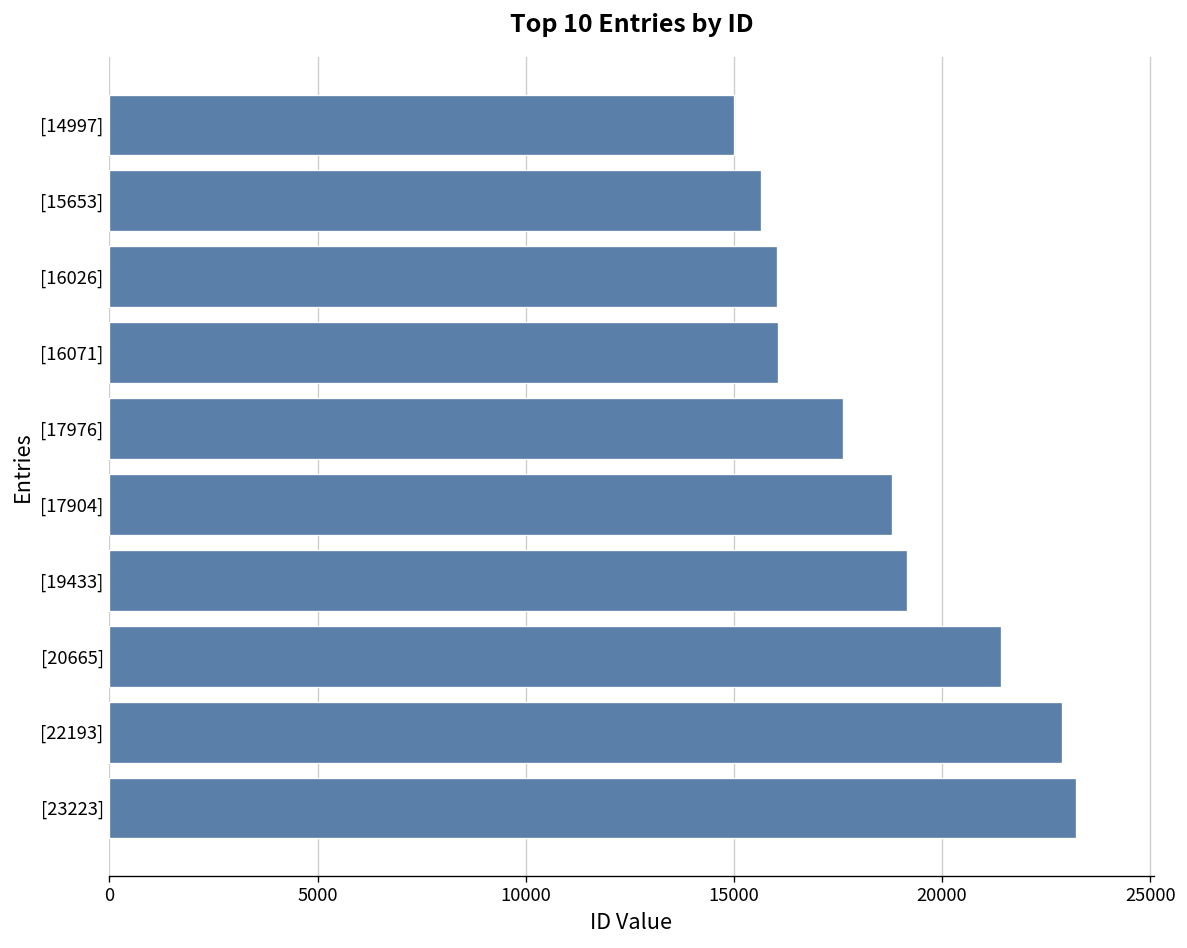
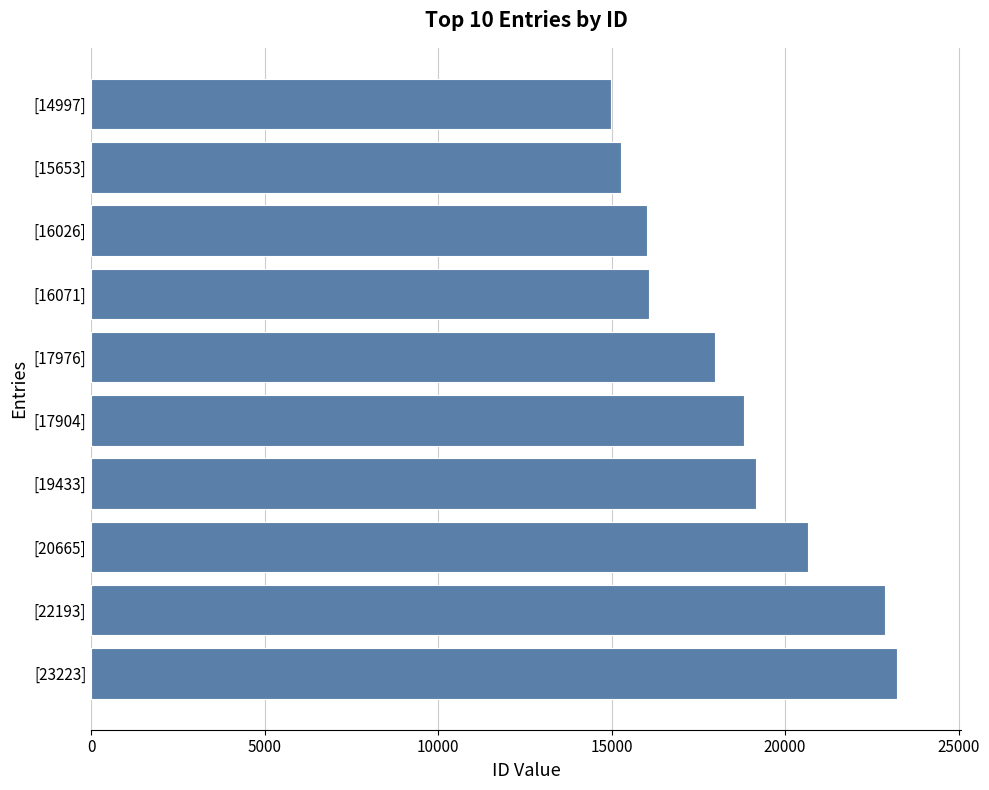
[15653]: 15700 -> 15300
[17976]: 17600 -> 18000
[20665]: 21400 -> 20700
